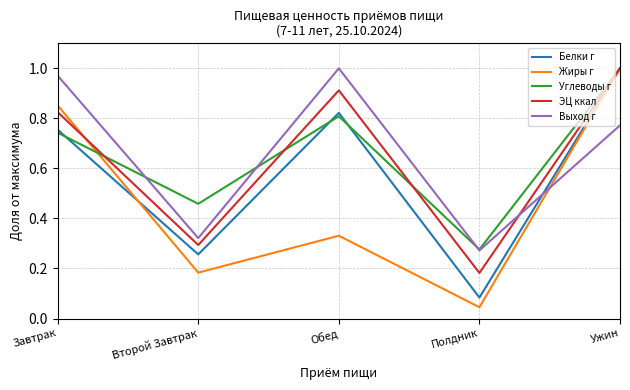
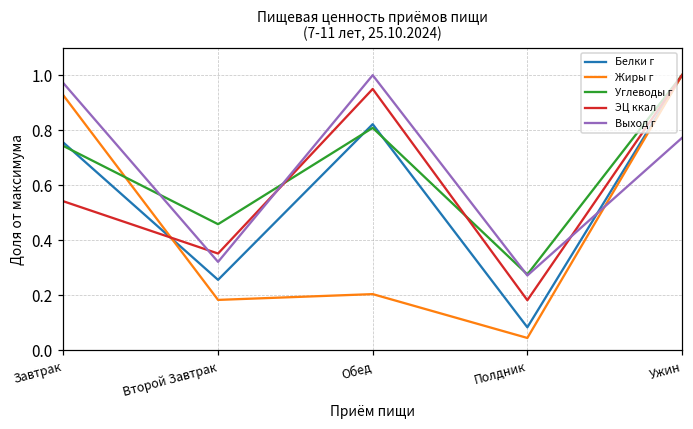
Жиры г, Завтрак: 0.85 -> 0.93
ЭЦ ккал, Завтрак: 0.83 -> 0.54
ЭЦ ккал, Второй Завтрак: 0.29 -> 0.35
Жиры г, Обед: 0.33 -> 0.20
ЭЦ ккал, Обед: 0.91 -> 0.95
